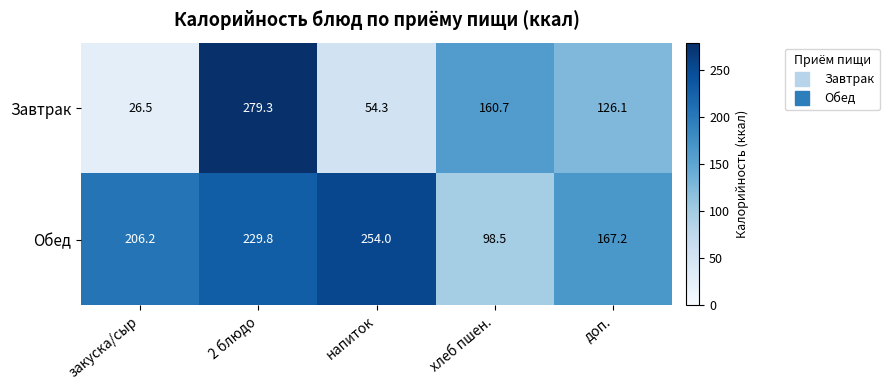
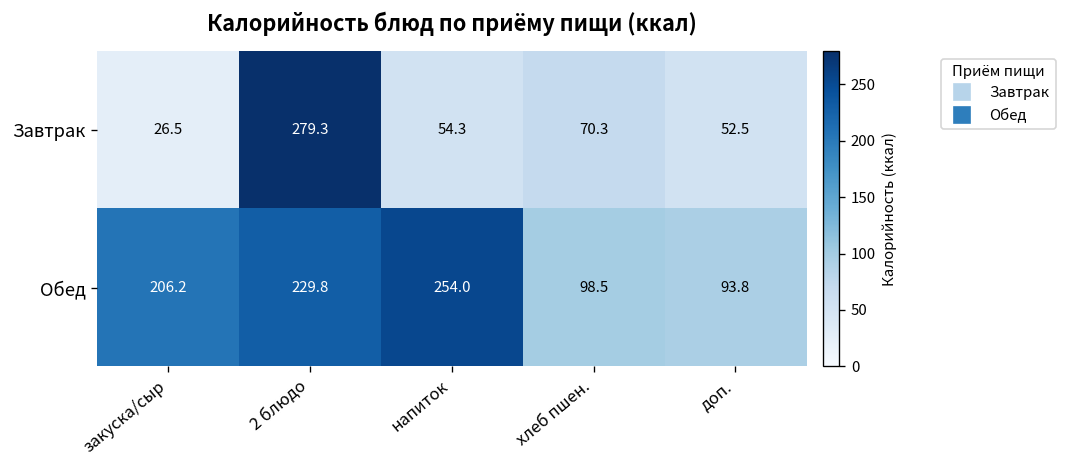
Завтрак, хлеб пшен.: 160.7 -> 70.3
Завтрак, доп.: 126.1 -> 52.5
Обед, доп.: 167.2 -> 93.8
